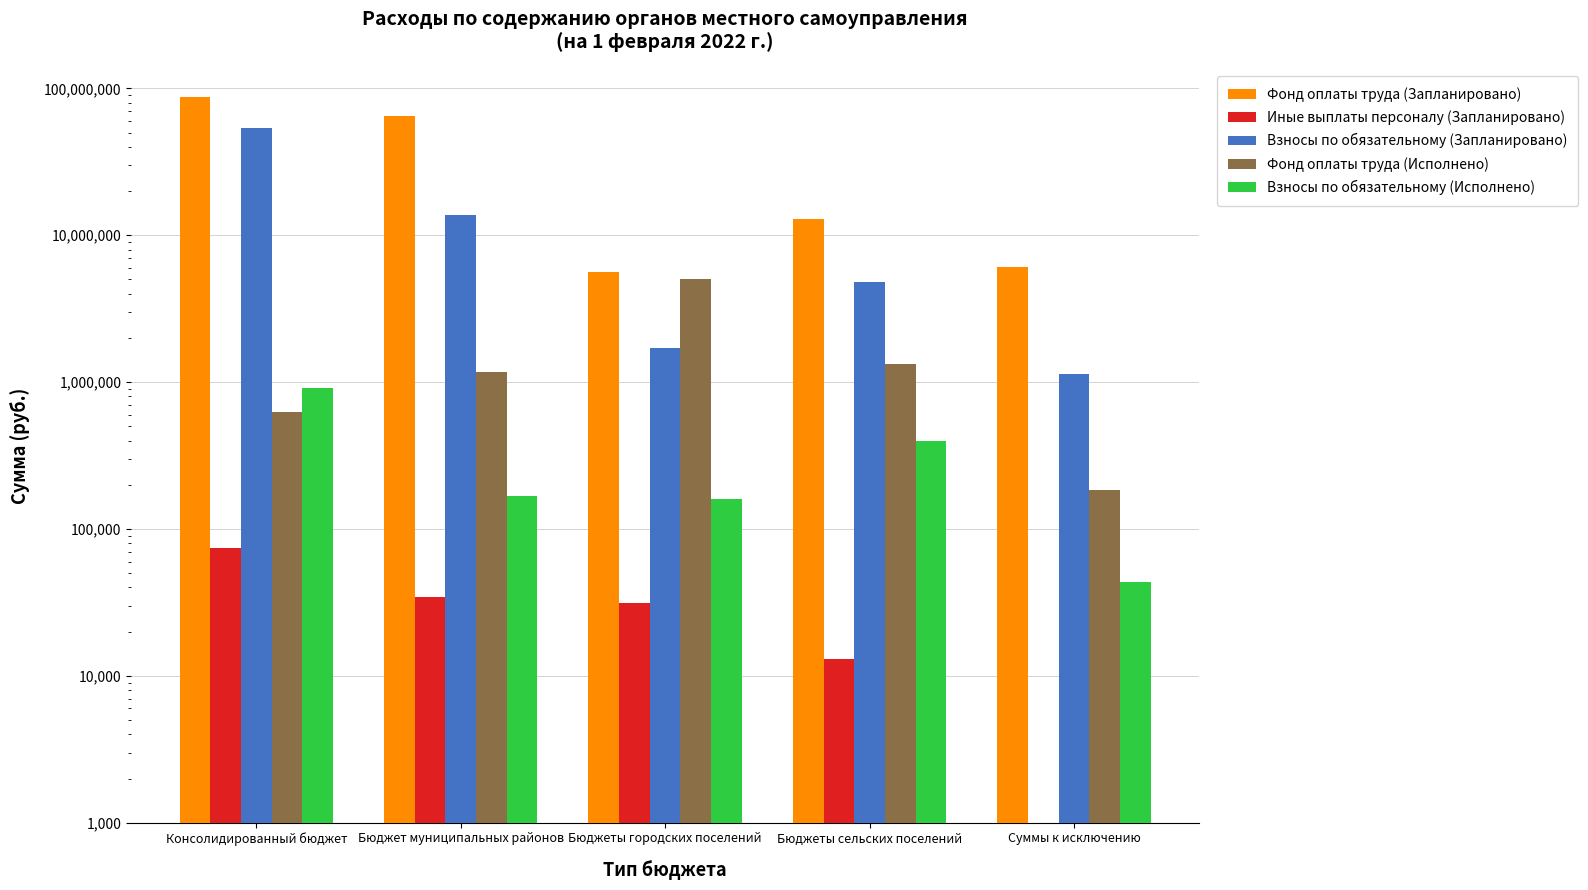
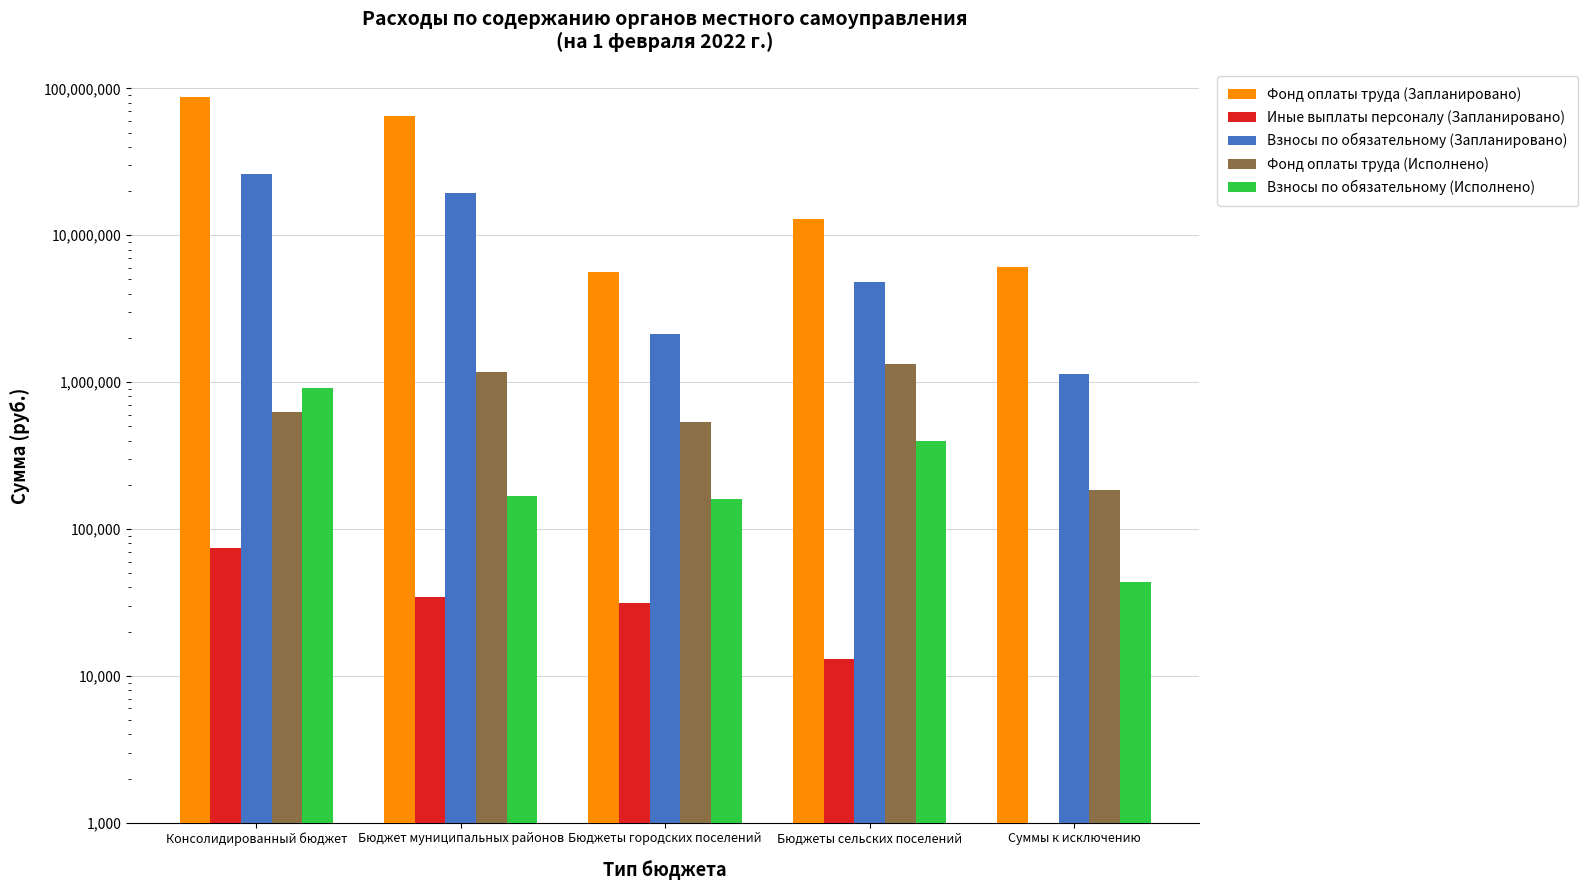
Взносы по обязательному (Запланировано), Консолидированный бюджет: 53,000,000 -> 26,000,000
Взносы по обязательному (Запланировано), Бюджет муниципальных районов: 14,000,000 -> 19,000,000
Взносы по обязательному (Запланировано), Бюджеты городских поселений: 1,700,000 -> 2,100,000
Фонд оплаты труда (Исполнено), Бюджеты городских поселений: 5,000,000 -> 530,000
